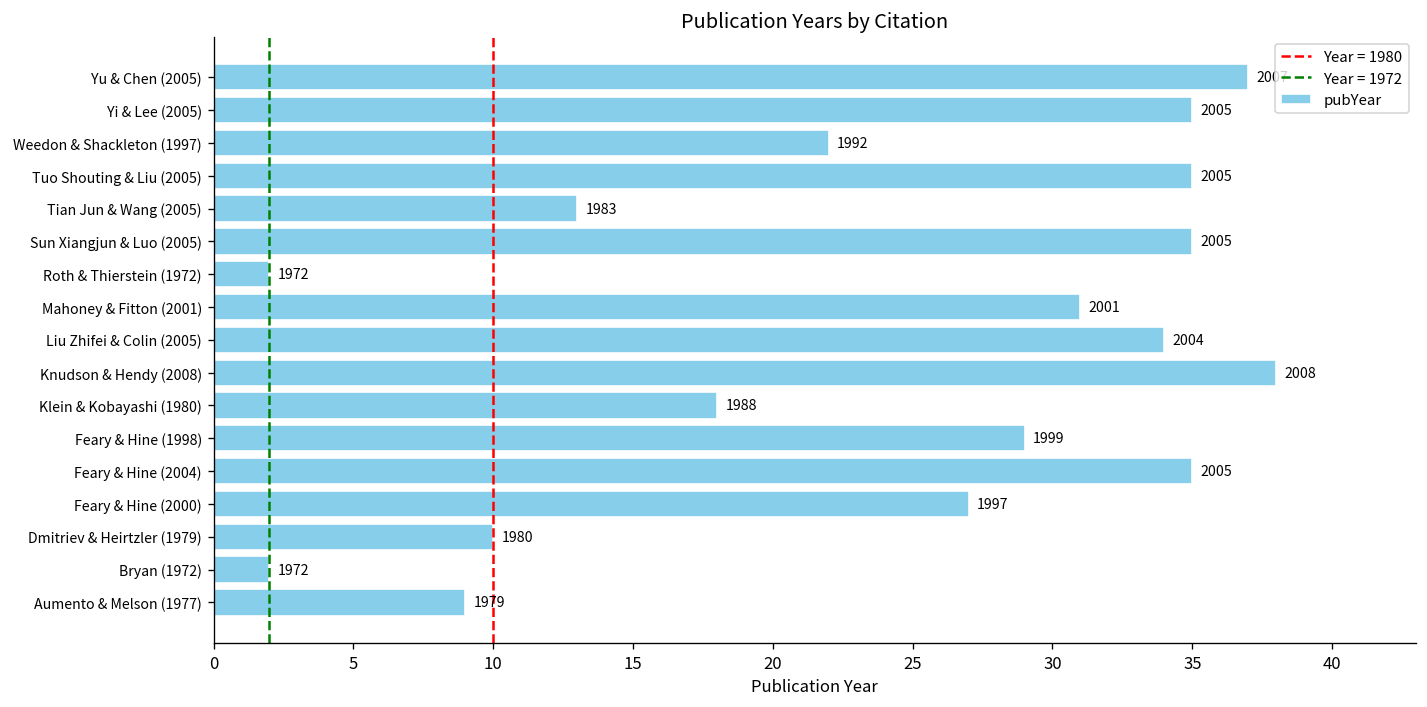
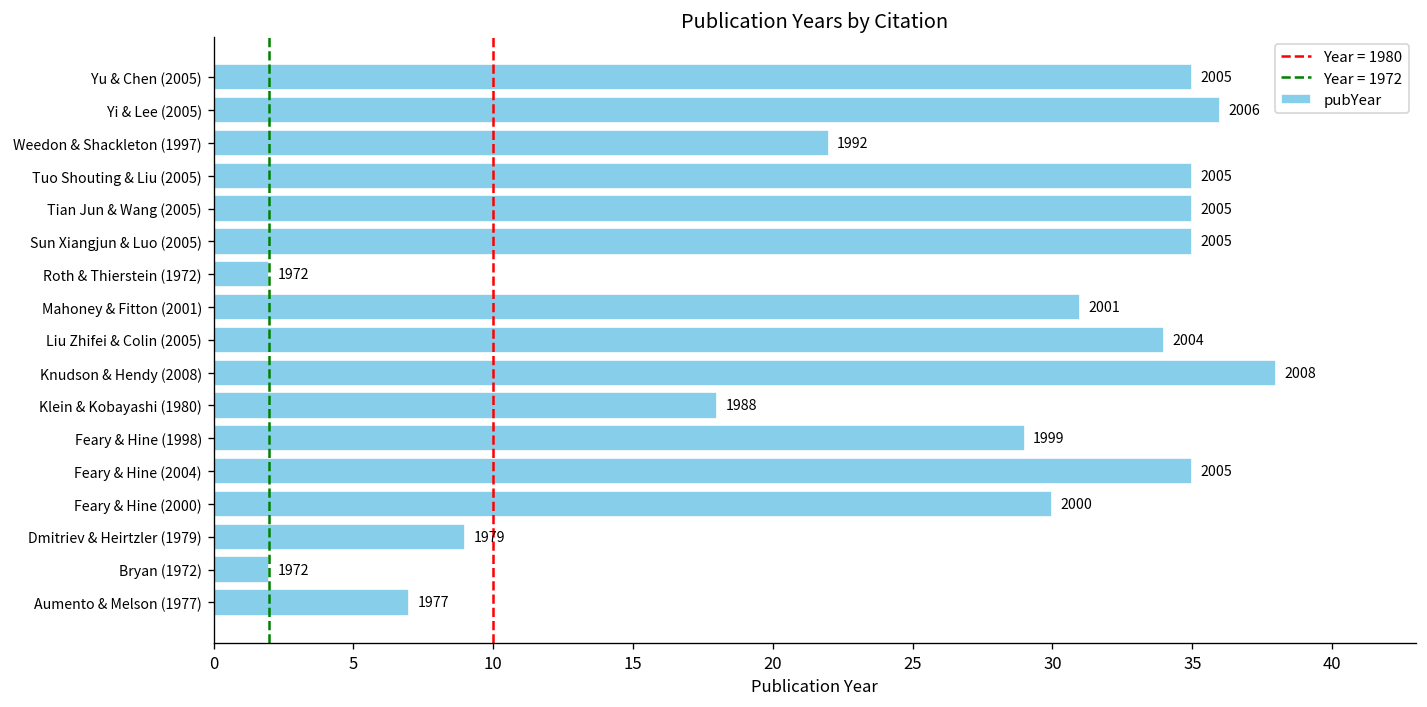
Yu & Chen (2005): 37.0 -> 35.0
Yi & Lee (2005): 2005 -> 2006
Tian Jun & Wang (2005): 1983 -> 2005
Feary & Hine (2000): 1997 -> 2000
Dmitriev & Heirtzler (1979): 1980 -> 1979
Aumento & Melson (1977): 1979 -> 1977
